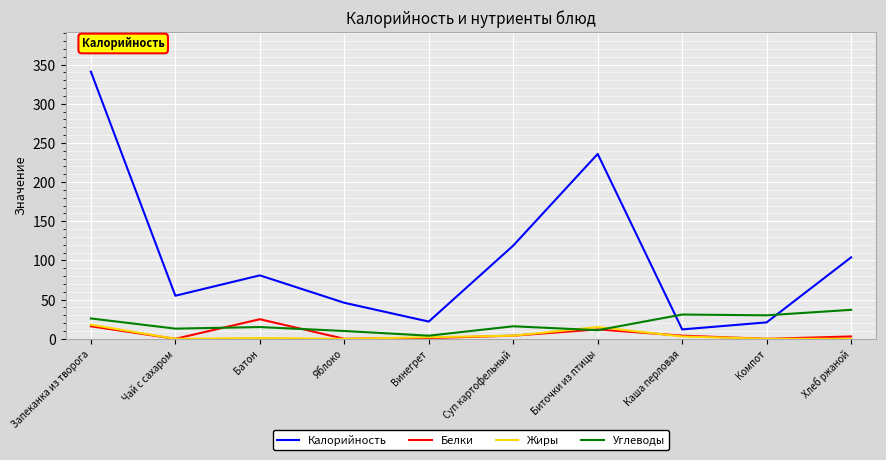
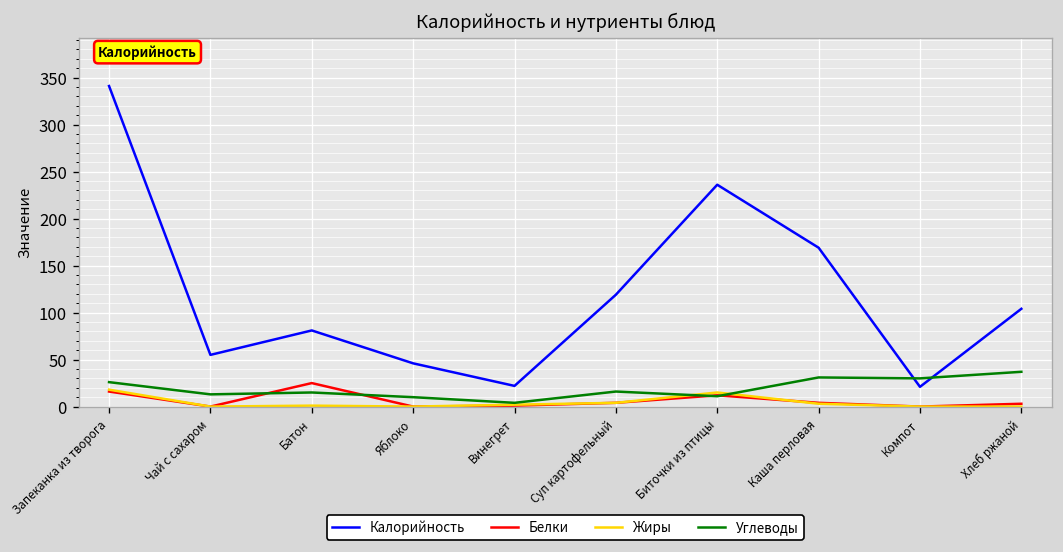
Калорийность, Каша перловая: 10 -> 170
